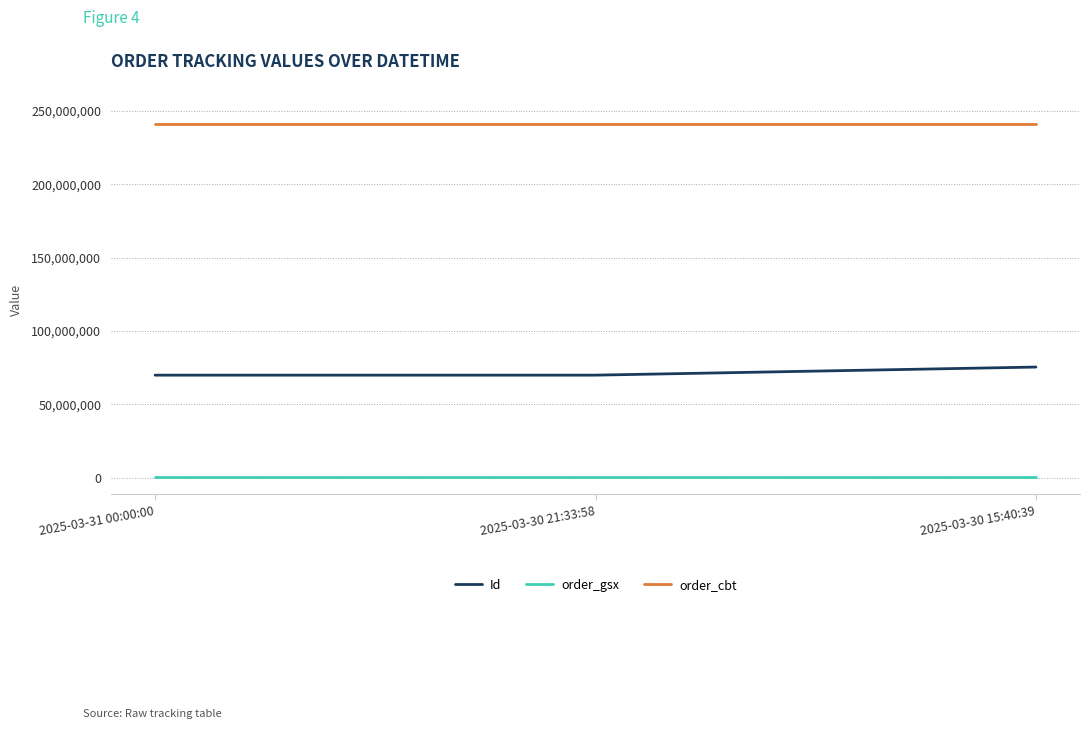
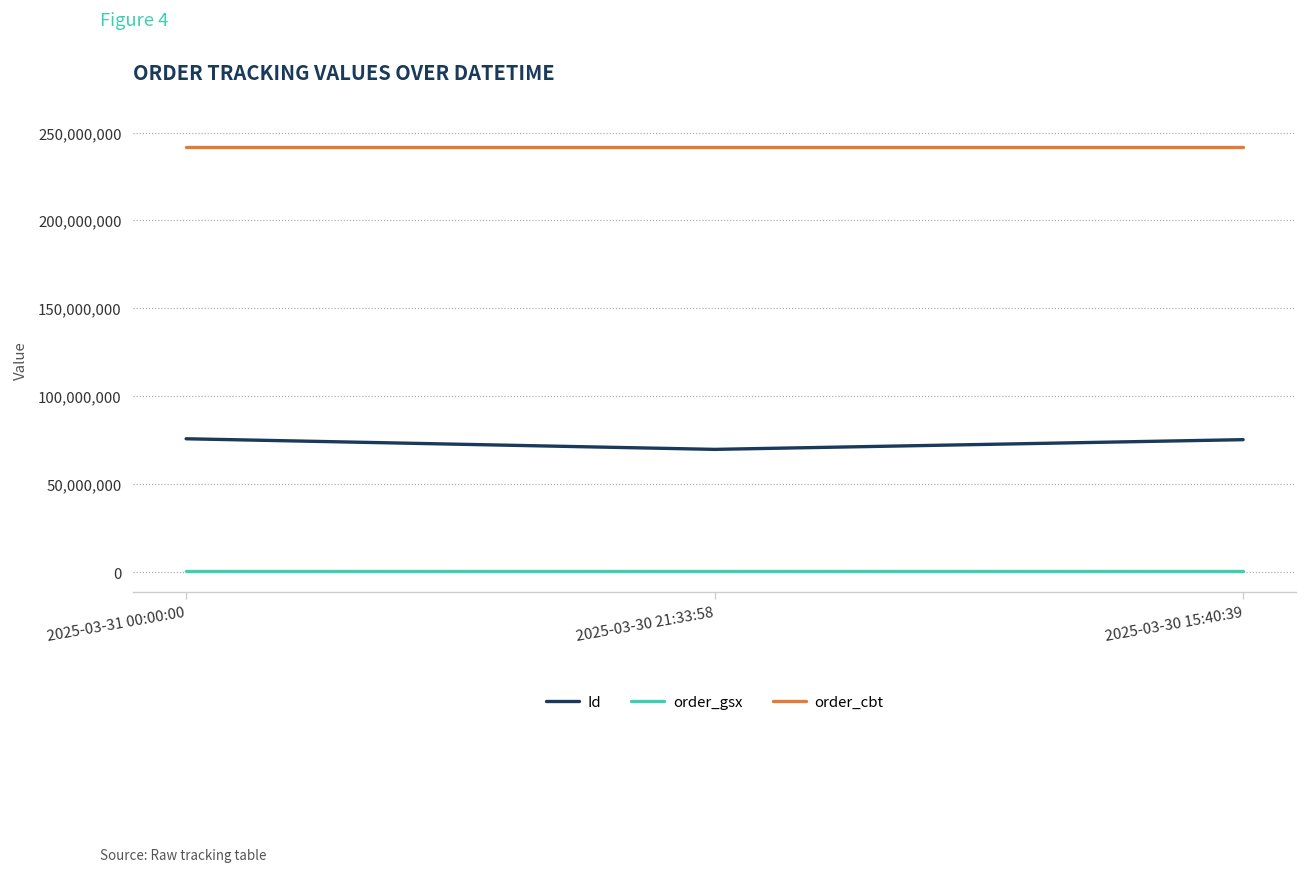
Id, 2025-03-31 00:00:00: 70,000,000 -> 76,000,000
